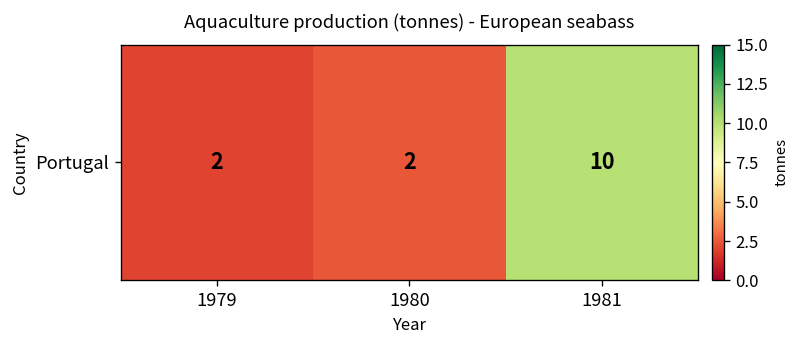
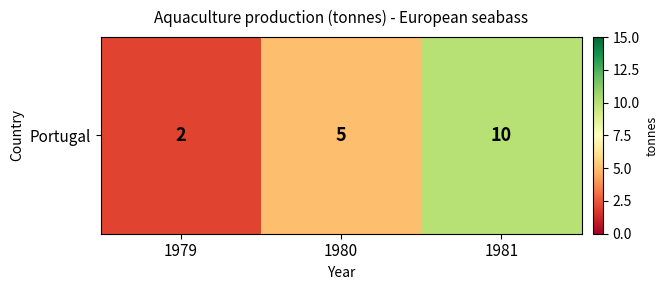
Portugal, 1980: 2 -> 5
